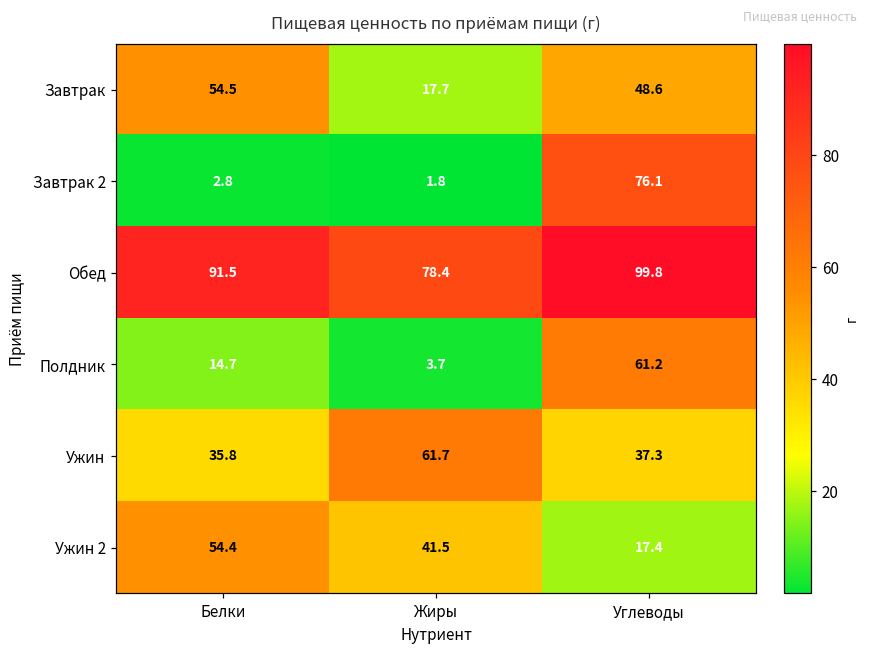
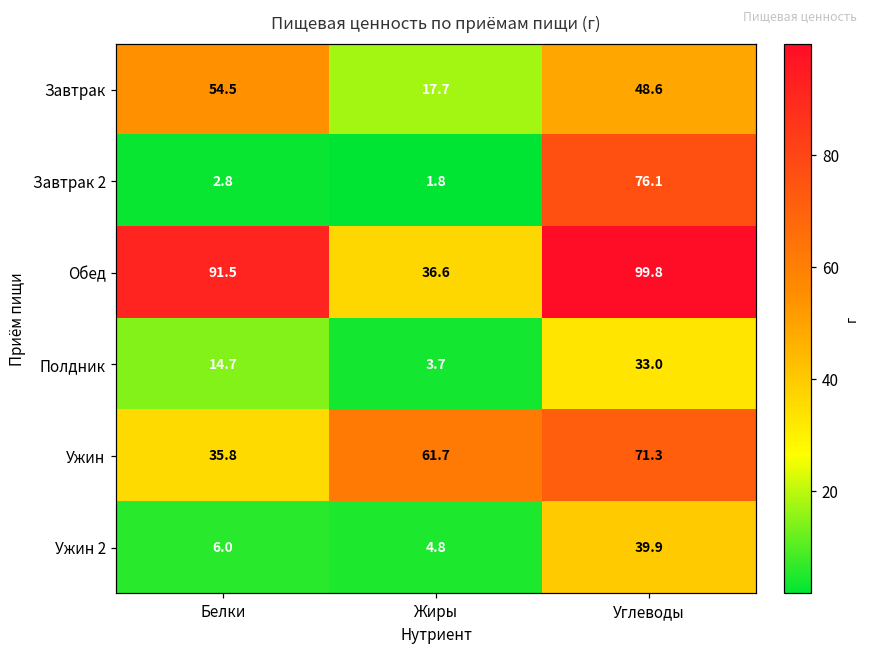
Обед, Жиры: 78.4 -> 36.6
Полдник, Углеводы: 61.2 -> 33.0
Ужин, Углеводы: 37.3 -> 71.3
Ужин 2, Белки: 54.4 -> 6.0
Ужин 2, Жиры: 41.5 -> 4.8
Ужин 2, Углеводы: 17.4 -> 39.9
